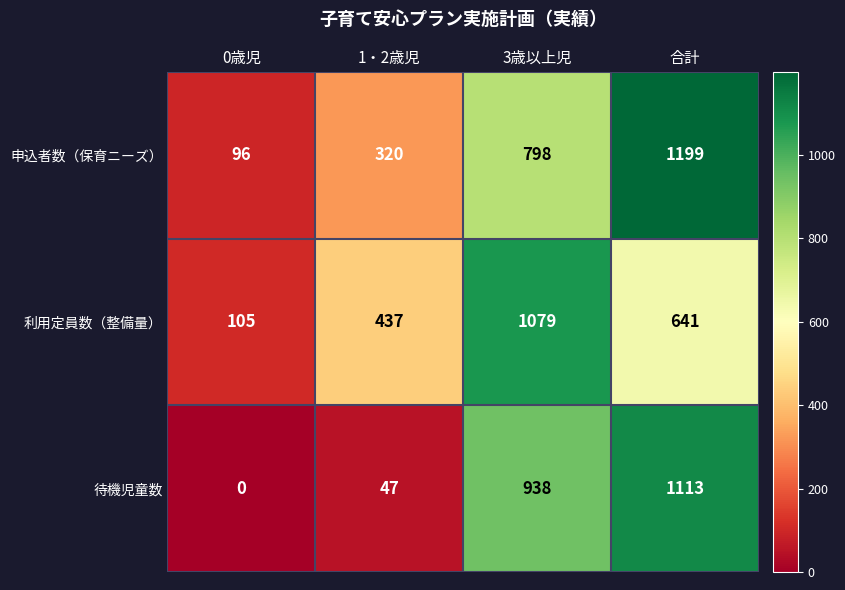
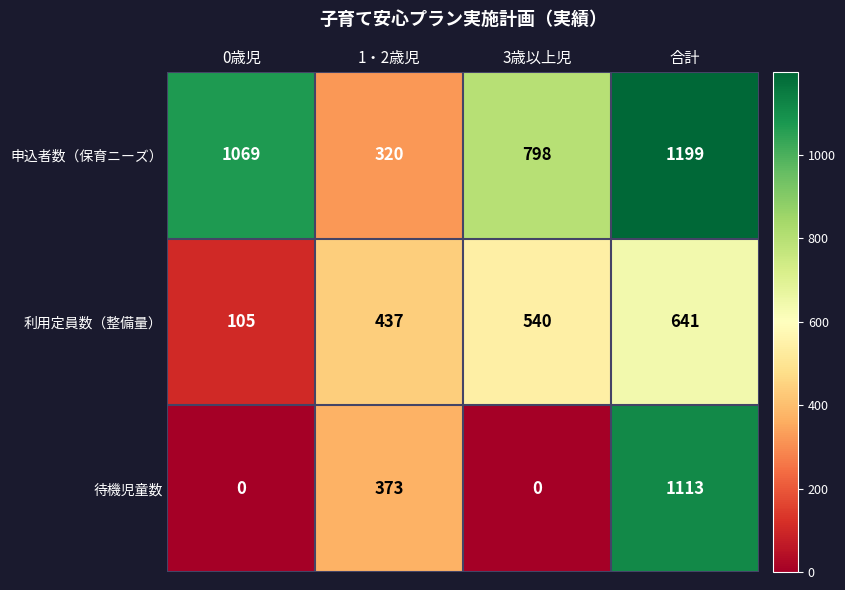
申込者数（保育ニーズ）, 0歳児: 96 -> 1069
利用定員数（整備量）, 3歳以上児: 1079 -> 540
待機児童数, 1・2歳児: 47 -> 373
待機児童数, 3歳以上児: 938 -> 0
